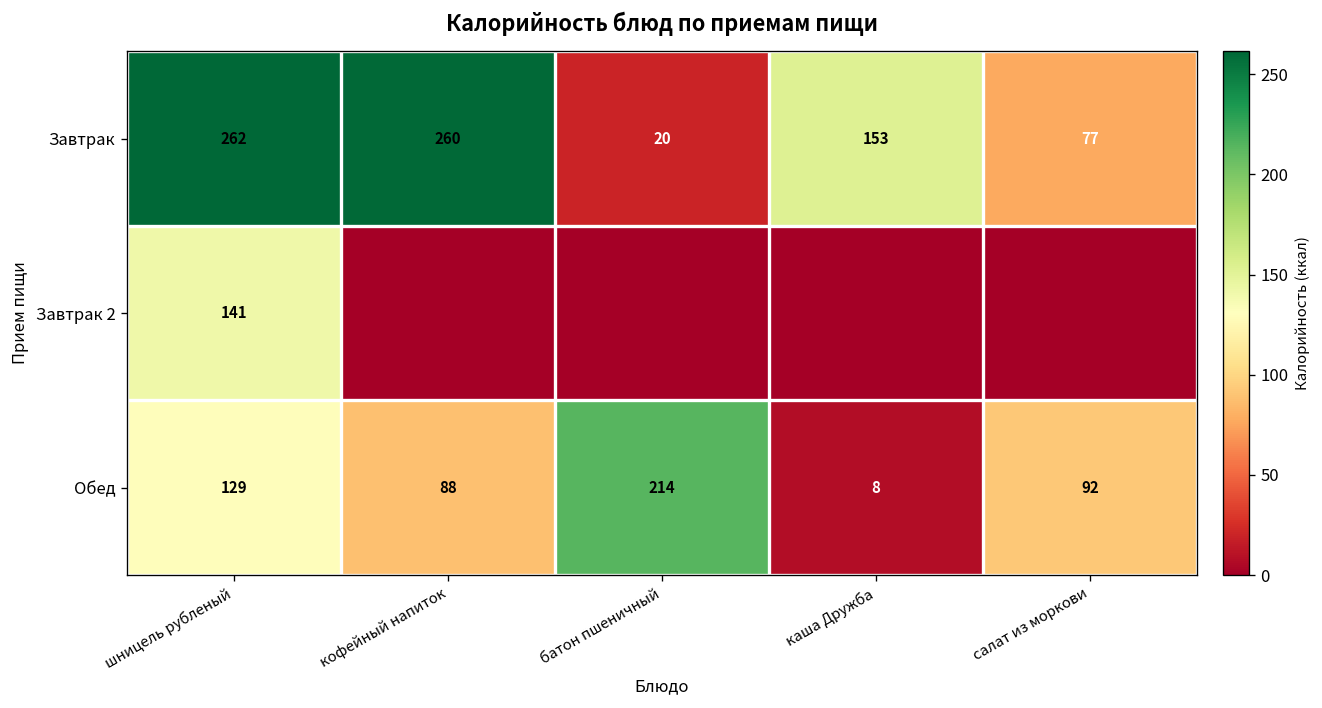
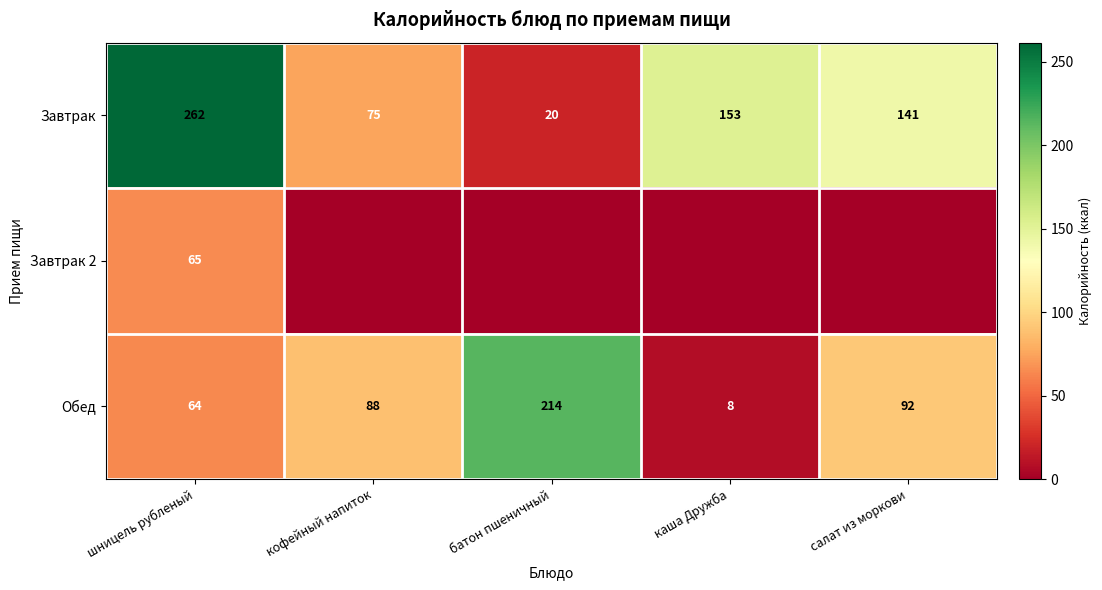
Завтрак, кофейный напиток: 260 -> 75
Завтрак, салат из моркови: 77 -> 141
Завтрак 2, шницель рубленый: 141 -> 65
Обед, шницель рубленый: 129 -> 64
